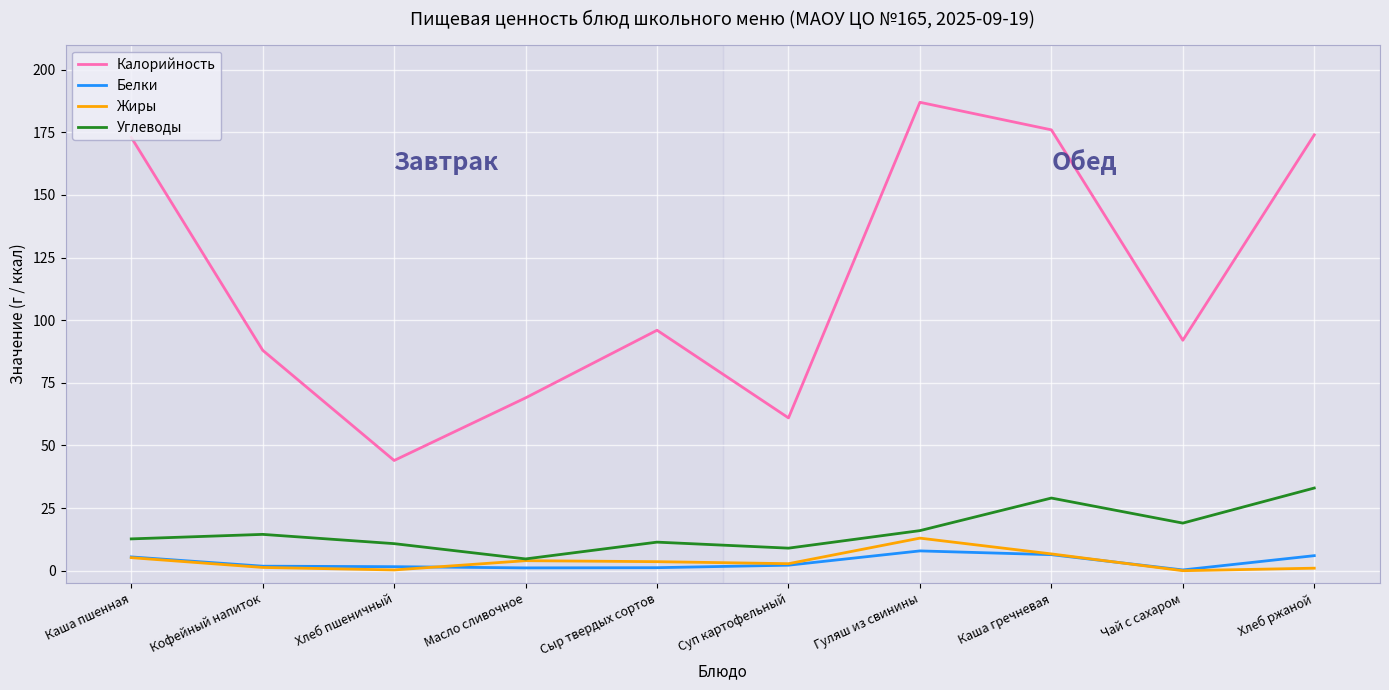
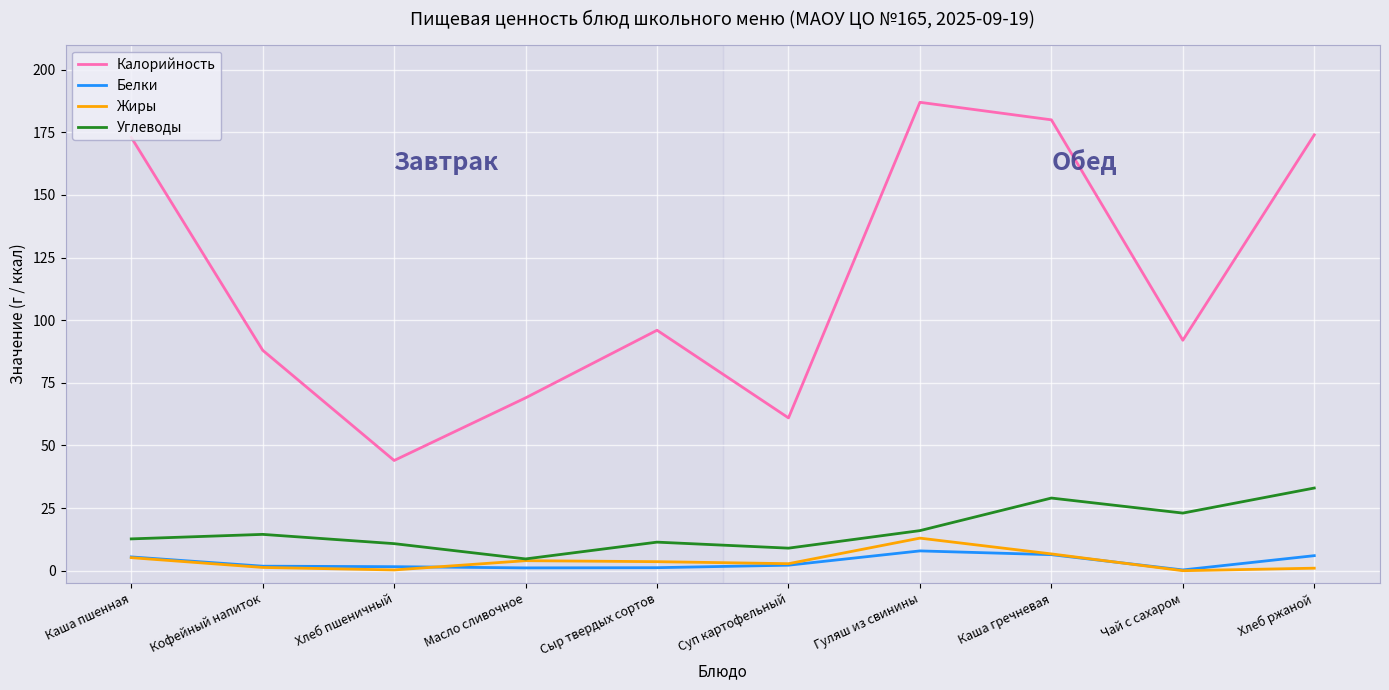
Калорийность, Каша гречневая: 176 -> 180
Углеводы, Чай с сахаром: 19 -> 23
